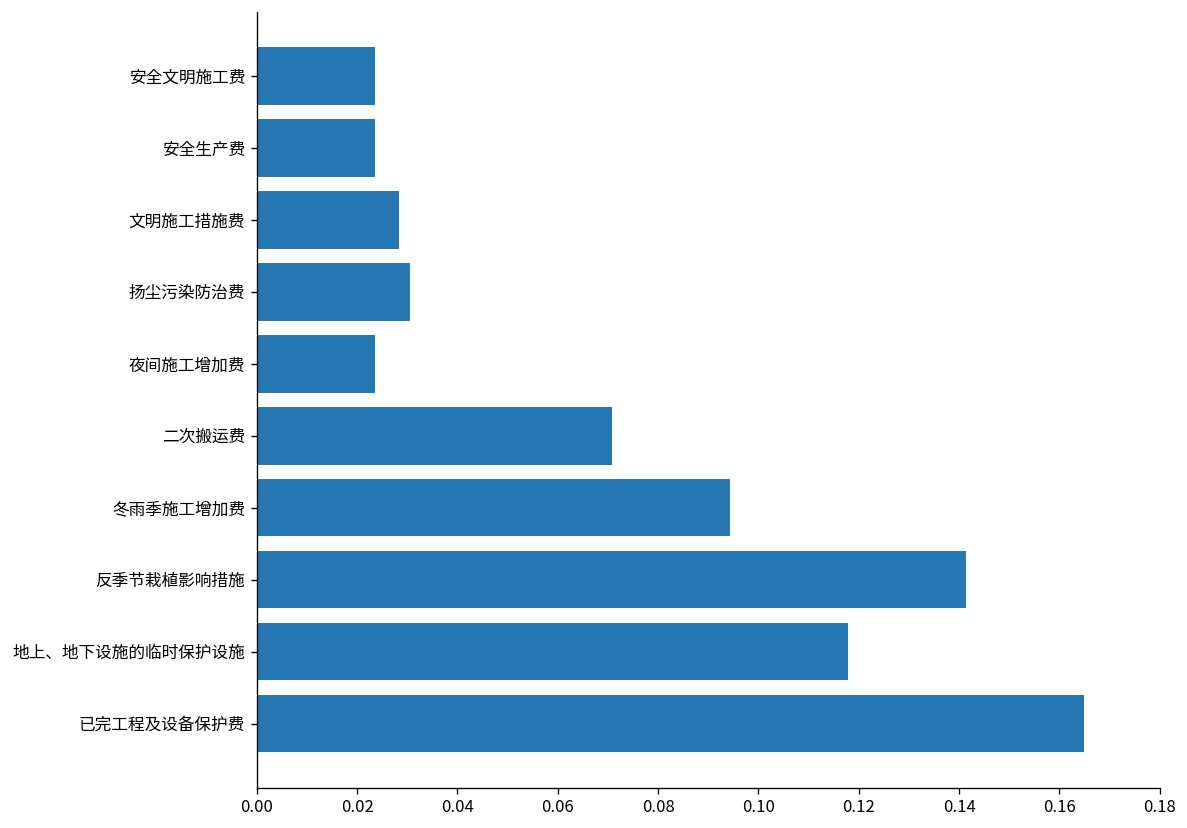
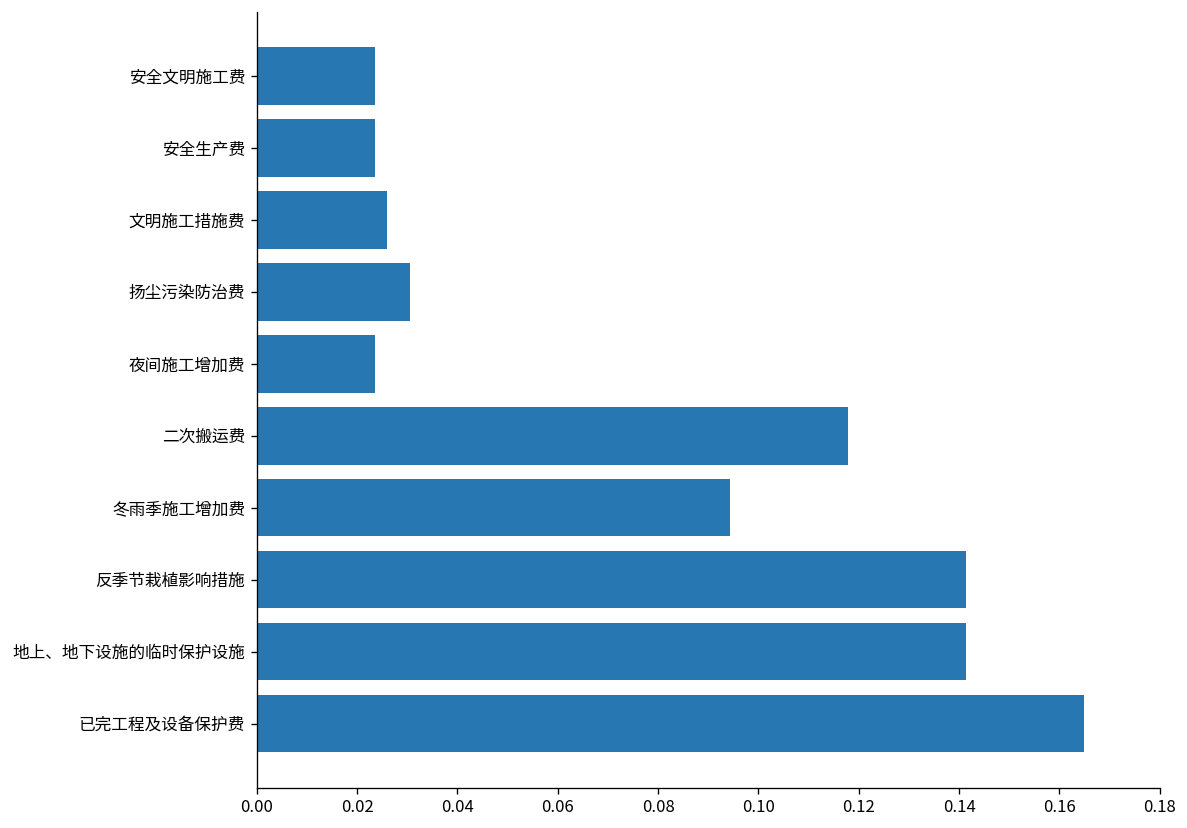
文明施工措施费: 0.028 -> 0.026
二次搬运费: 0.071 -> 0.118
地上、地下设施的临时保护设施: 0.118 -> 0.141
